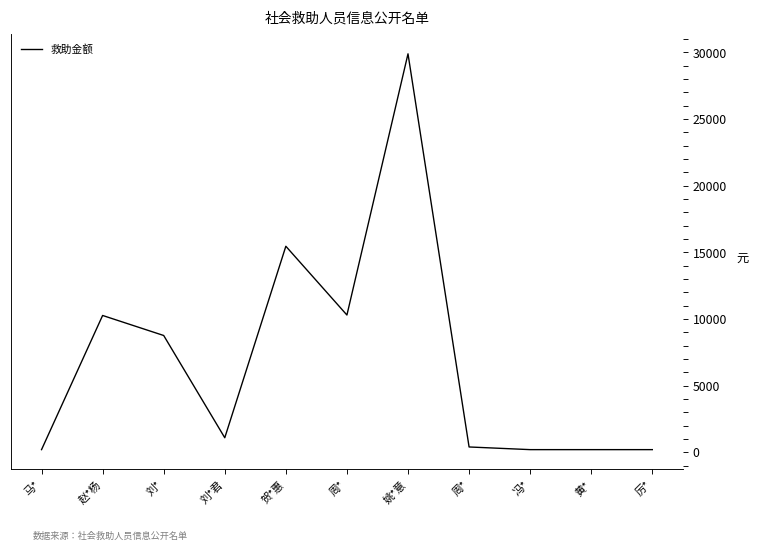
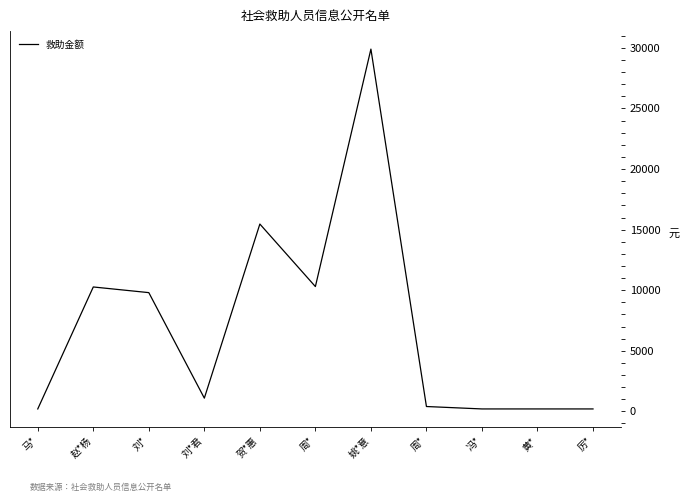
刘*: 8800 -> 9800
